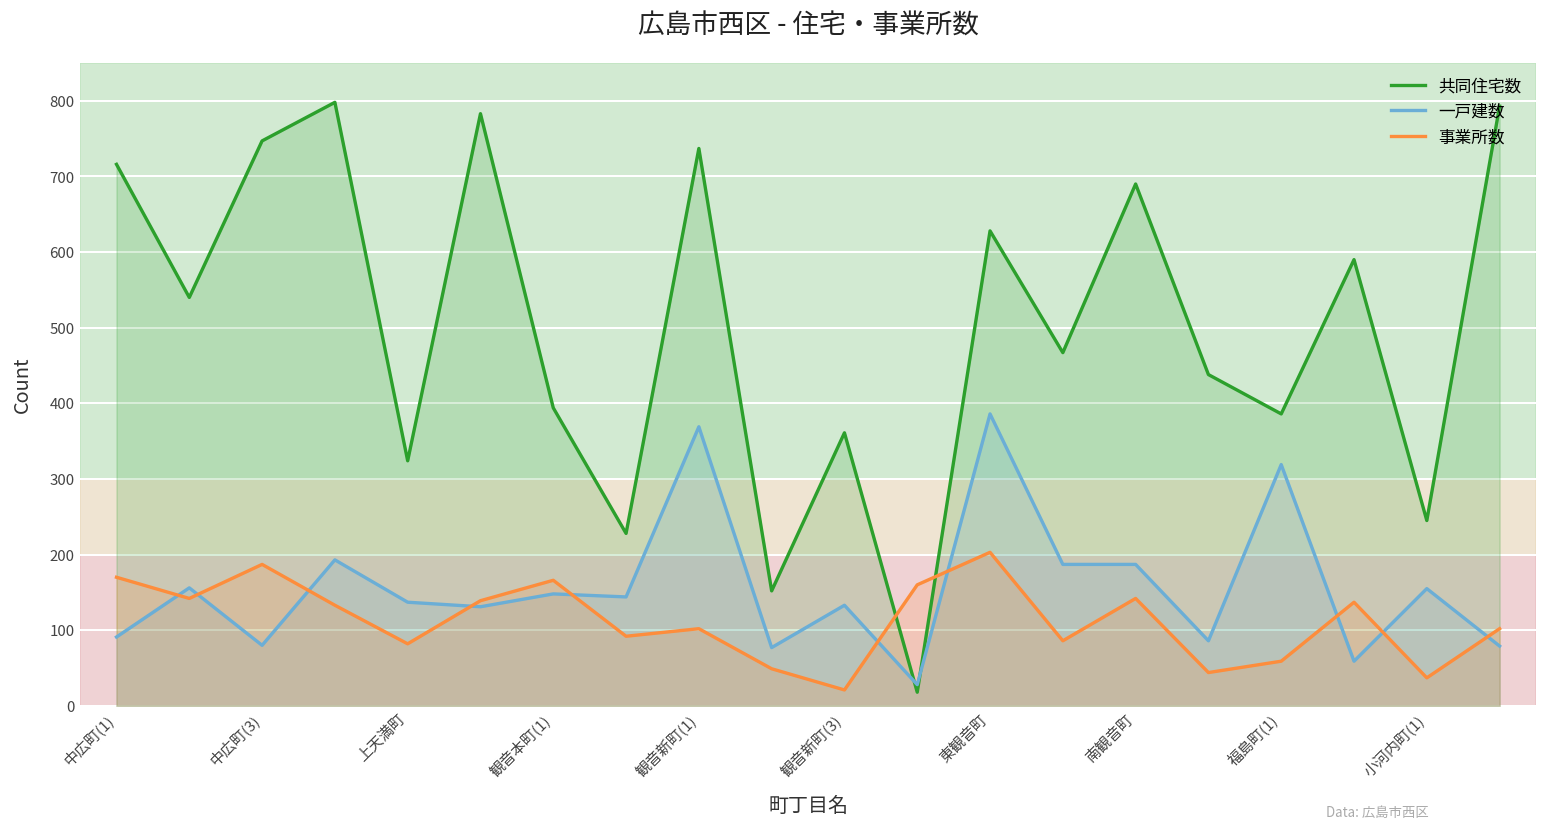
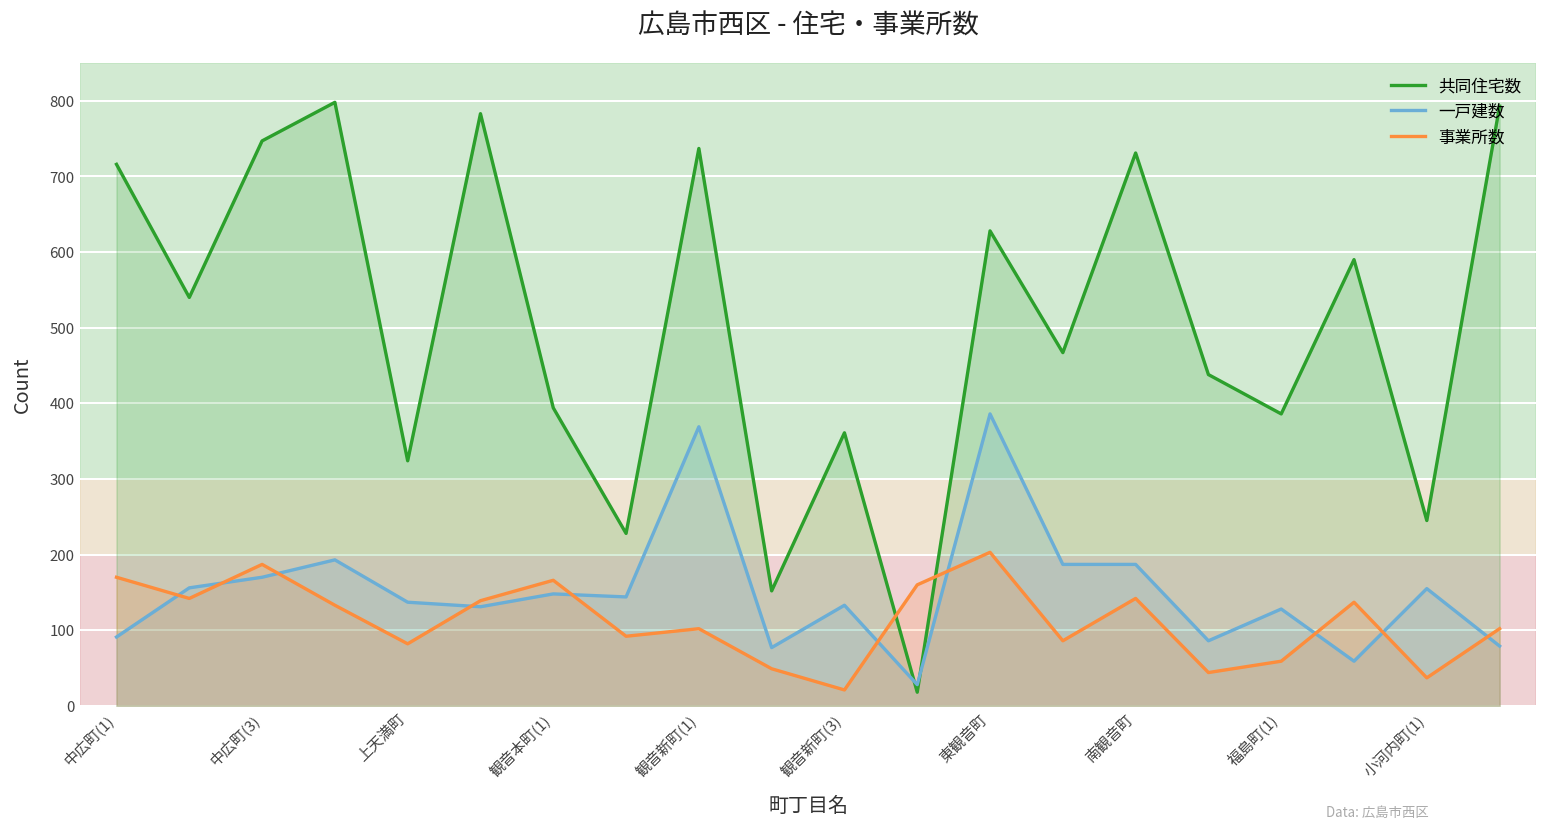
一戸建数, 中広町(3): 80 -> 170
共同住宅数, 南観音町: 690 -> 730
一戸建数, 福島町(1): 320 -> 130
